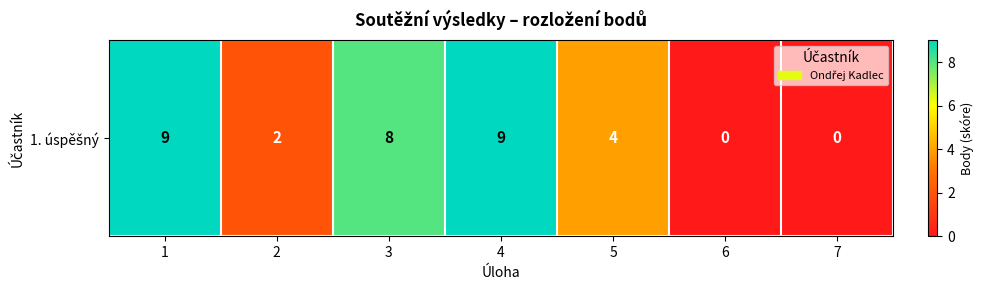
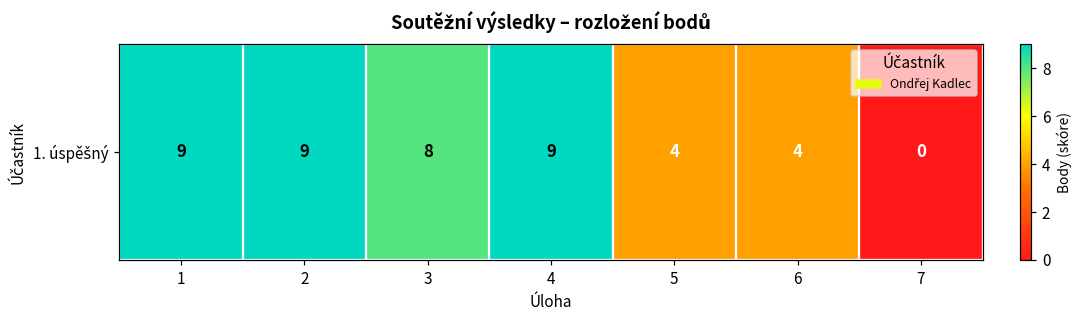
1. úspěšný, 2: 2 -> 9
1. úspěšný, 6: 0 -> 4
